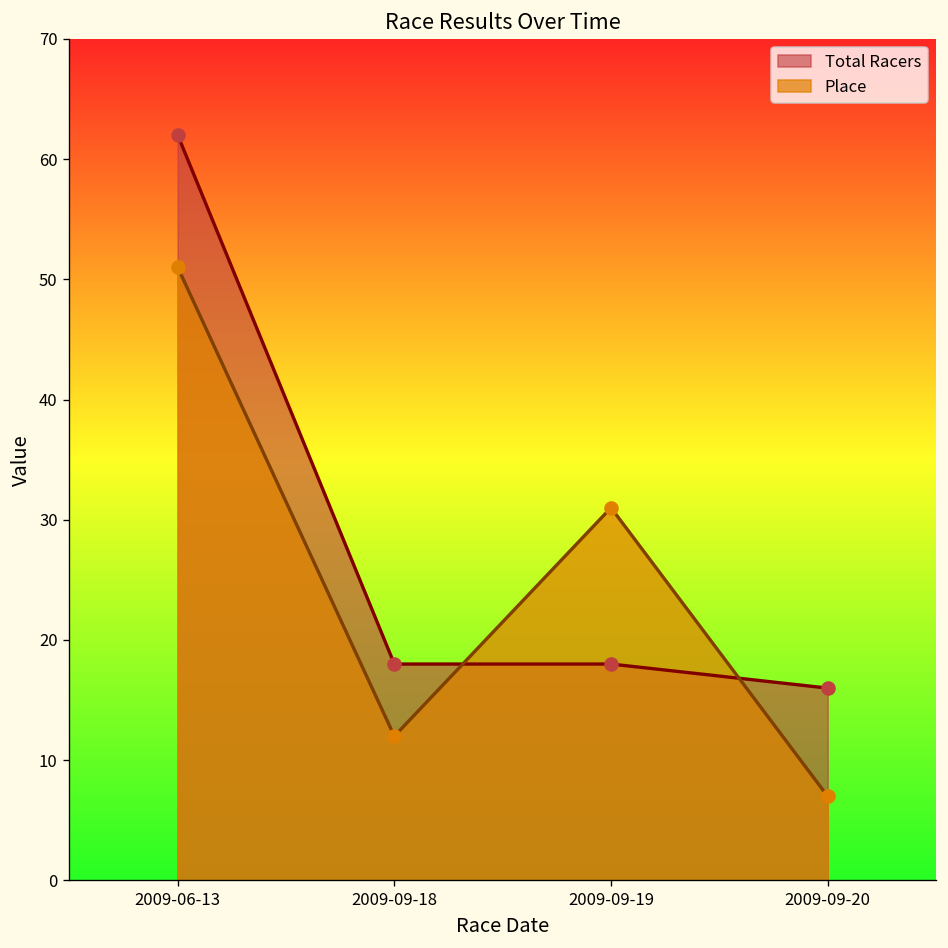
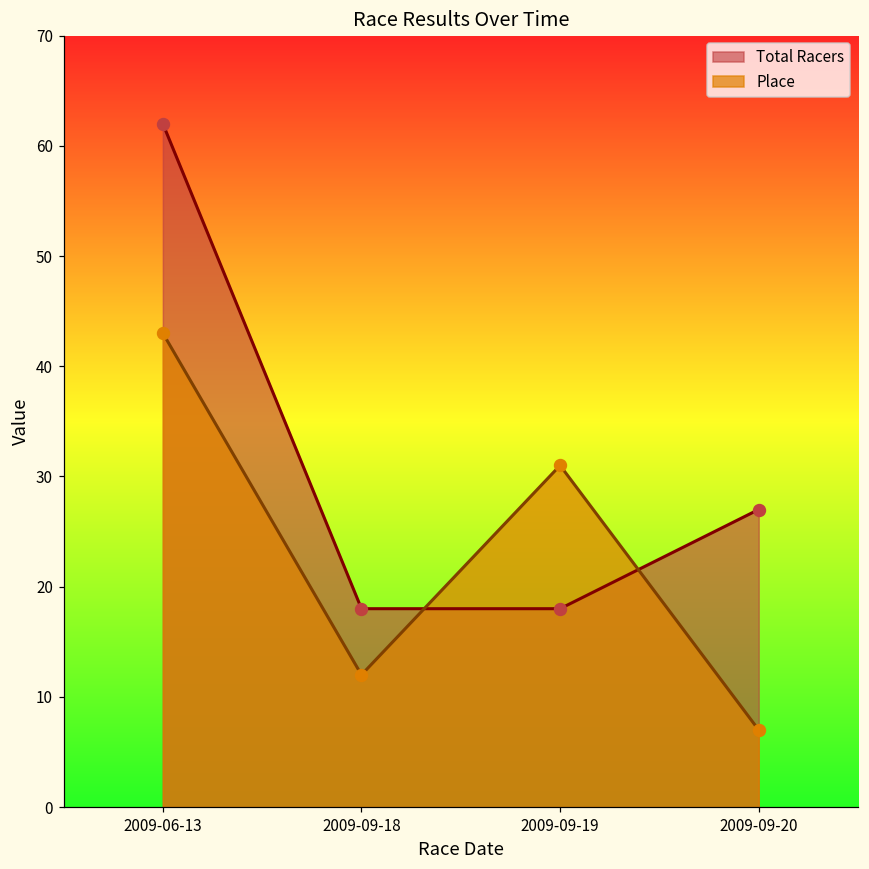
Place, 2009-06-13: 51 -> 43
Total Racers, 2009-09-20: 16 -> 27
